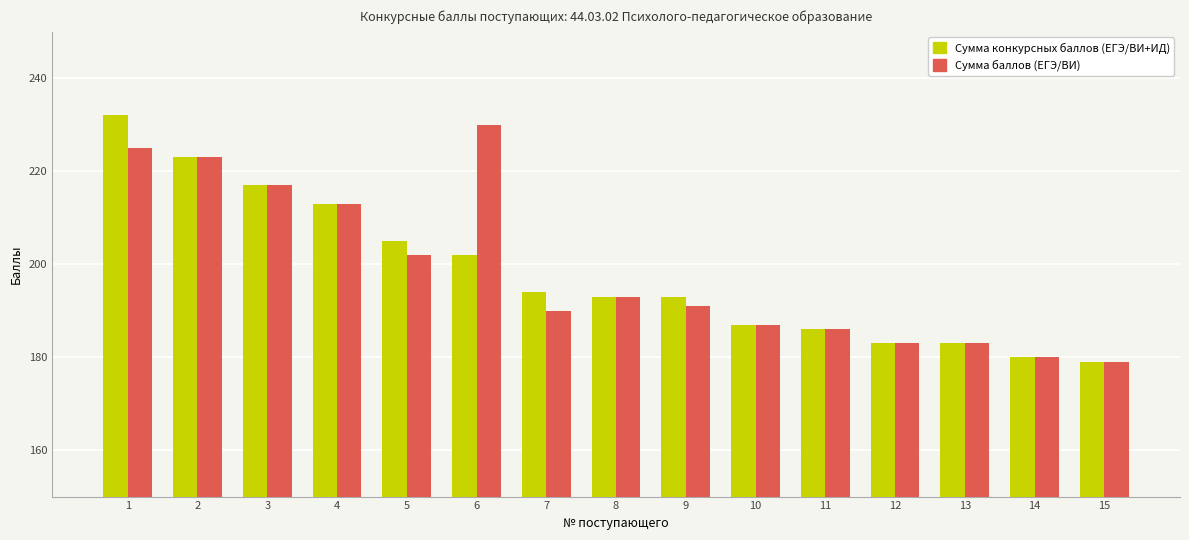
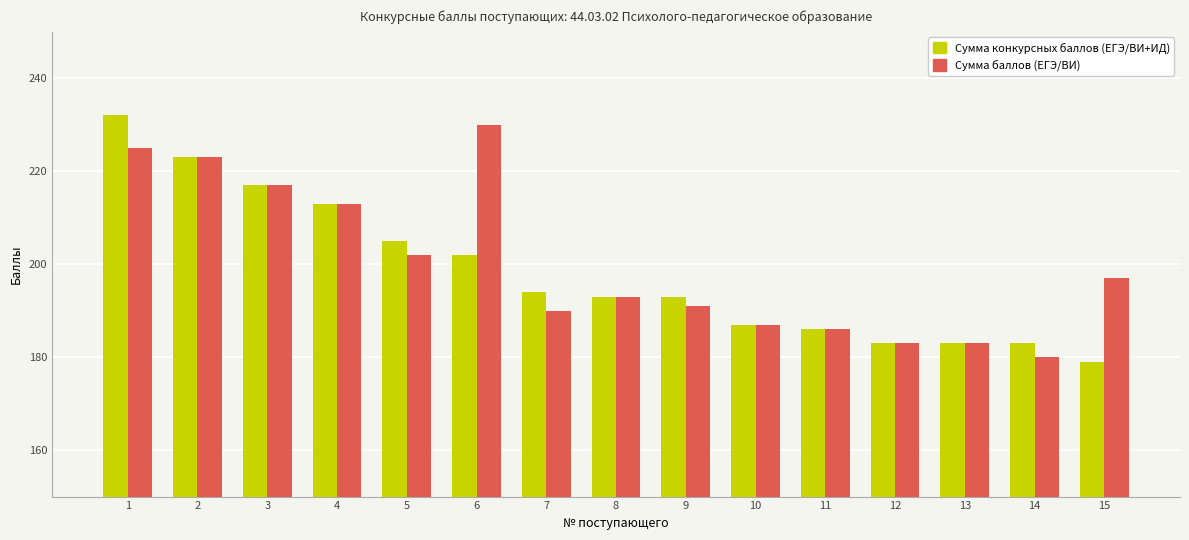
Сумма конкурсных баллов (ЕГЭ/ВИ+ИД), 14: 180 -> 183
Сумма баллов (ЕГЭ/ВИ), 15: 179 -> 197
